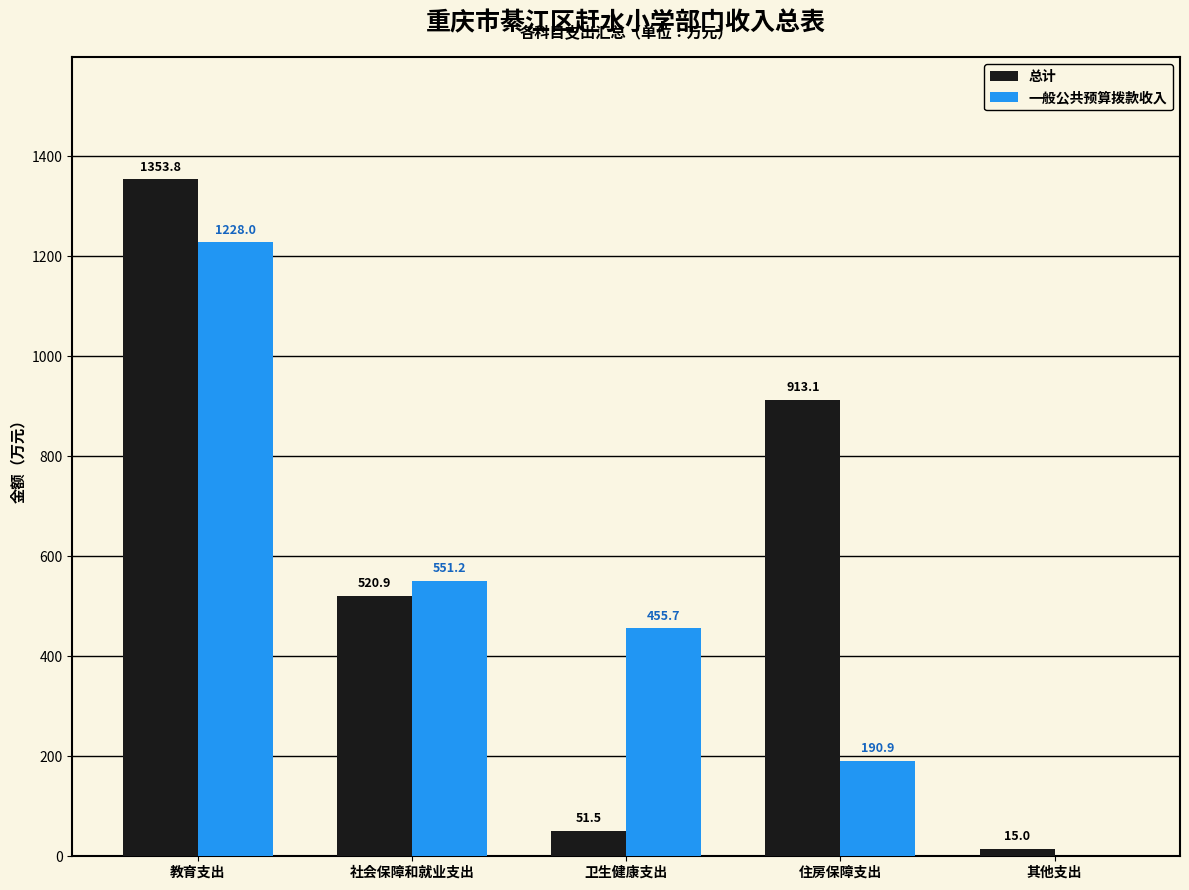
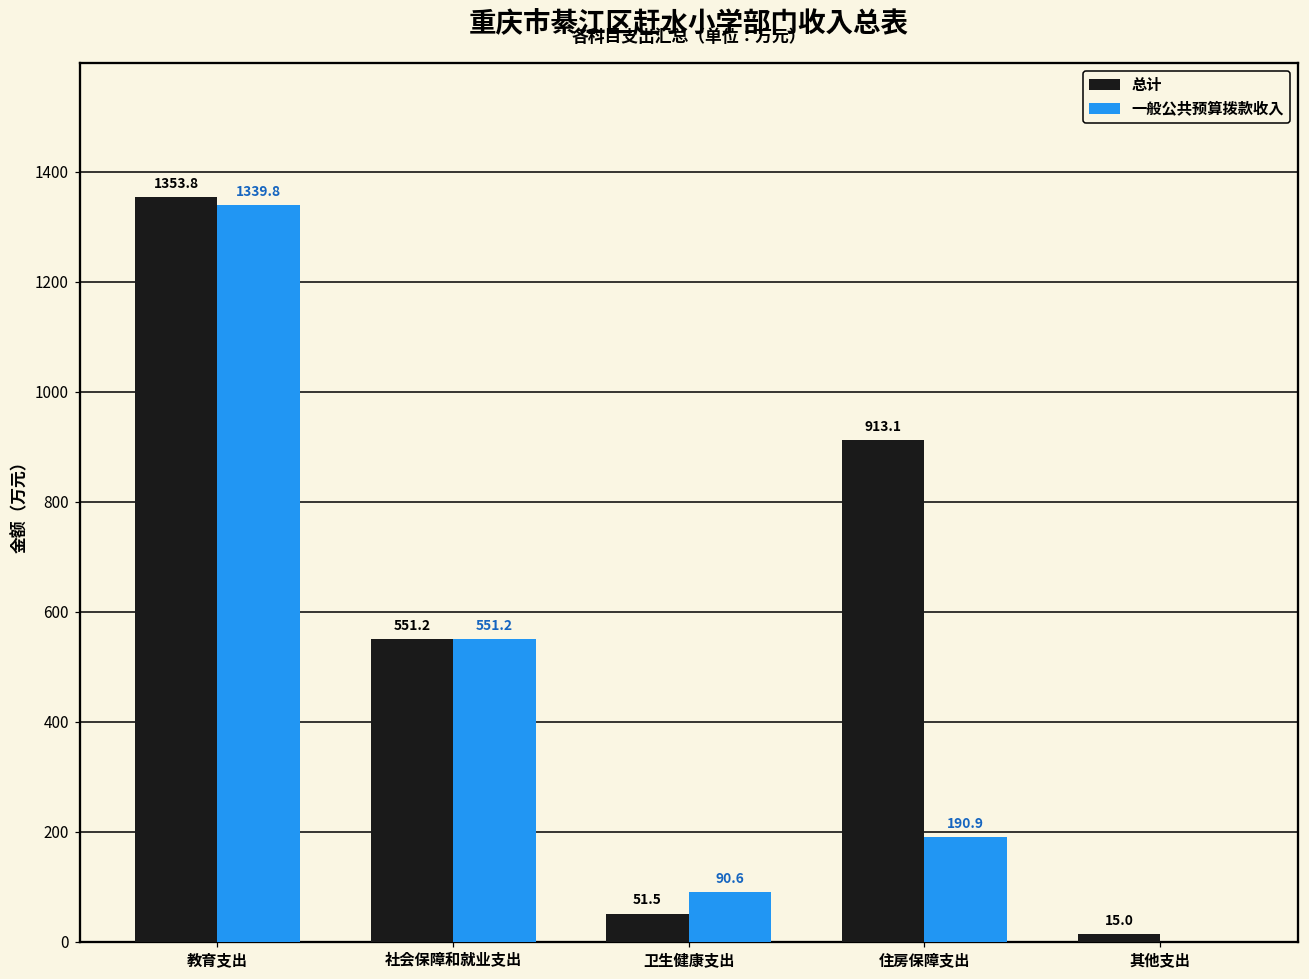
一般公共预算拨款收入, 教育支出: 1228.0 -> 1339.8
总计, 社会保障和就业支出: 520.9 -> 551.2
一般公共预算拨款收入, 卫生健康支出: 455.7 -> 90.6
